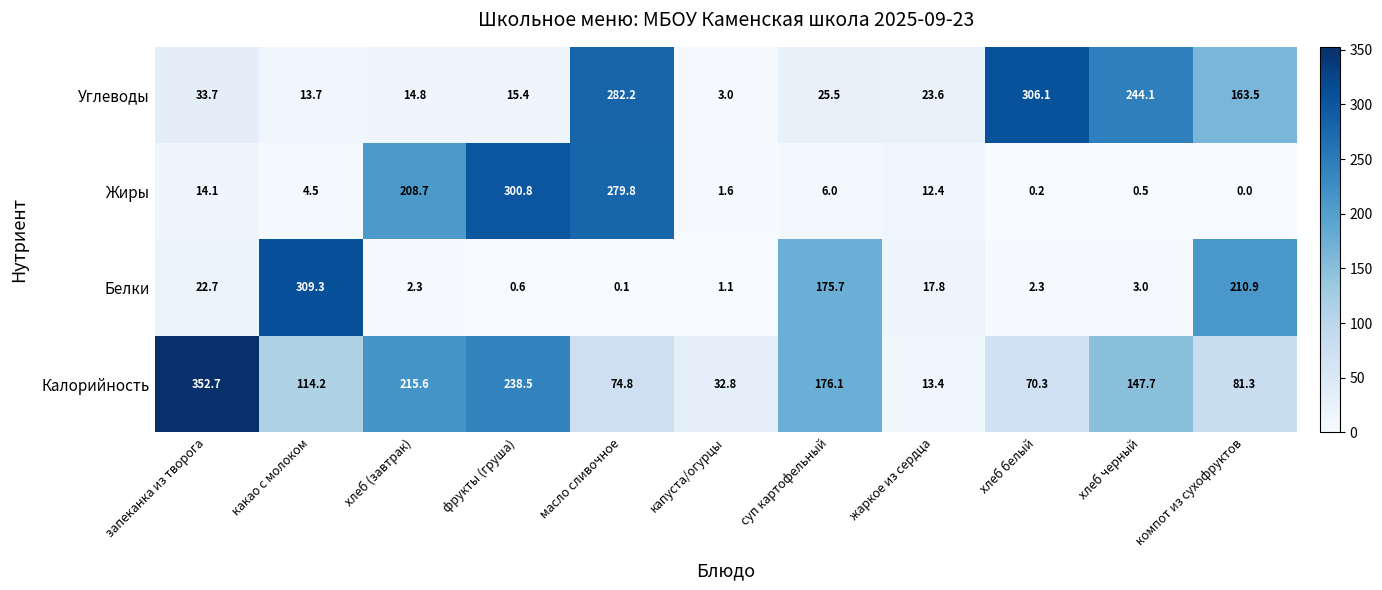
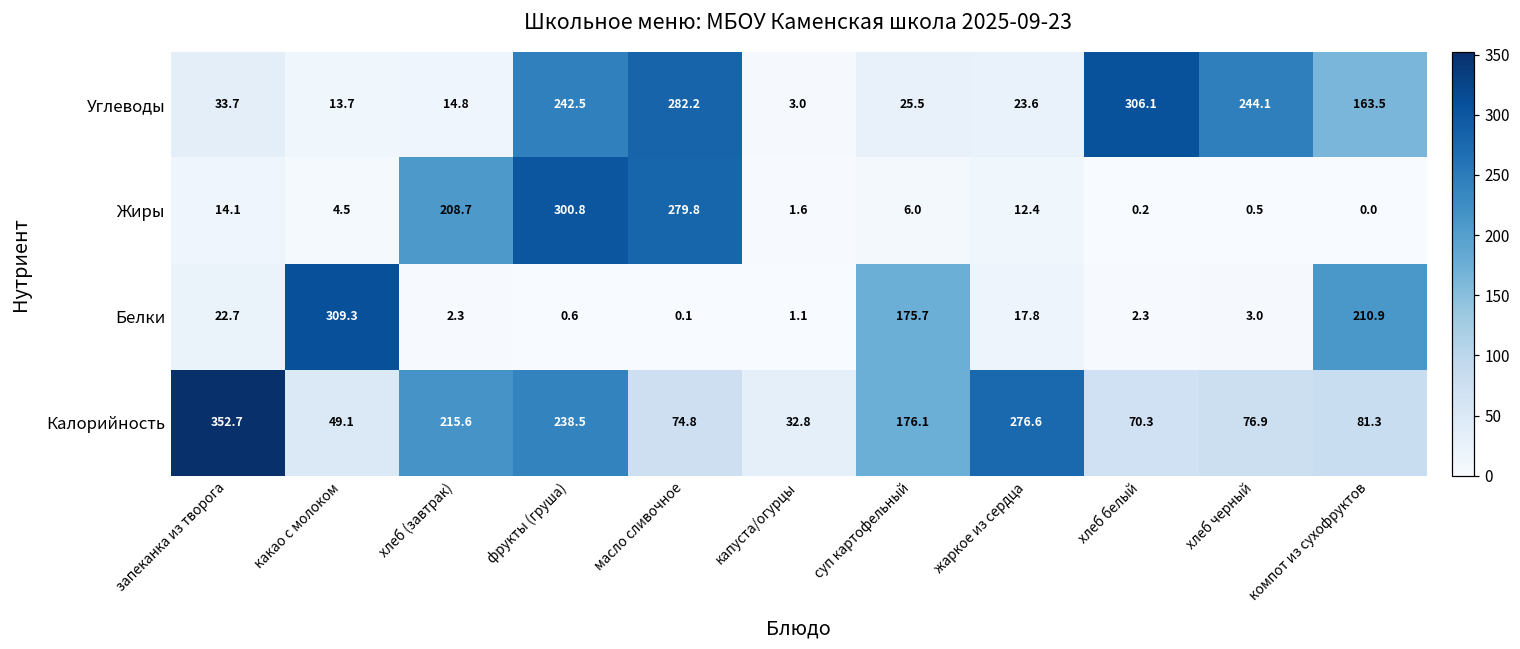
Углеводы, фрукты (груша): 15.4 -> 242.5
Калорийность, какао с молоком: 114.2 -> 49.1
Калорийность, жаркое из сердца: 13.4 -> 276.6
Калорийность, хлеб черный: 147.7 -> 76.9
